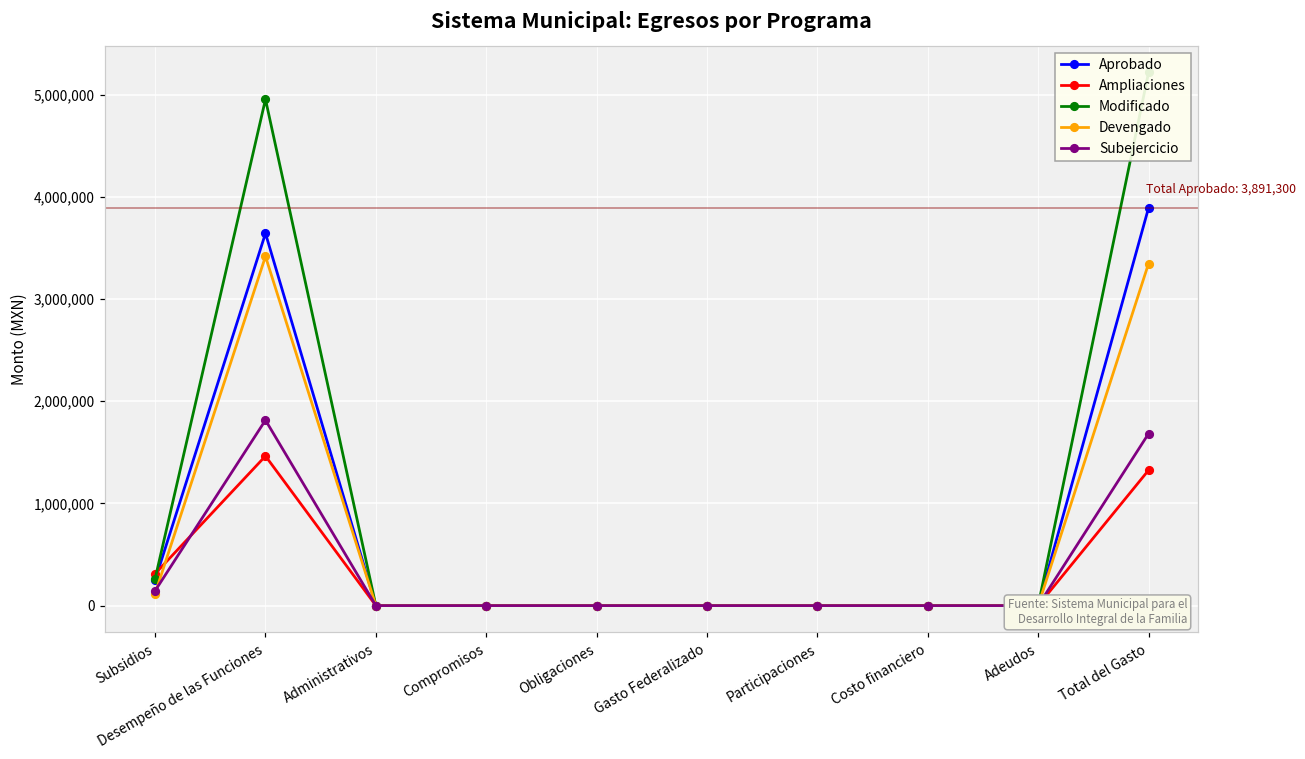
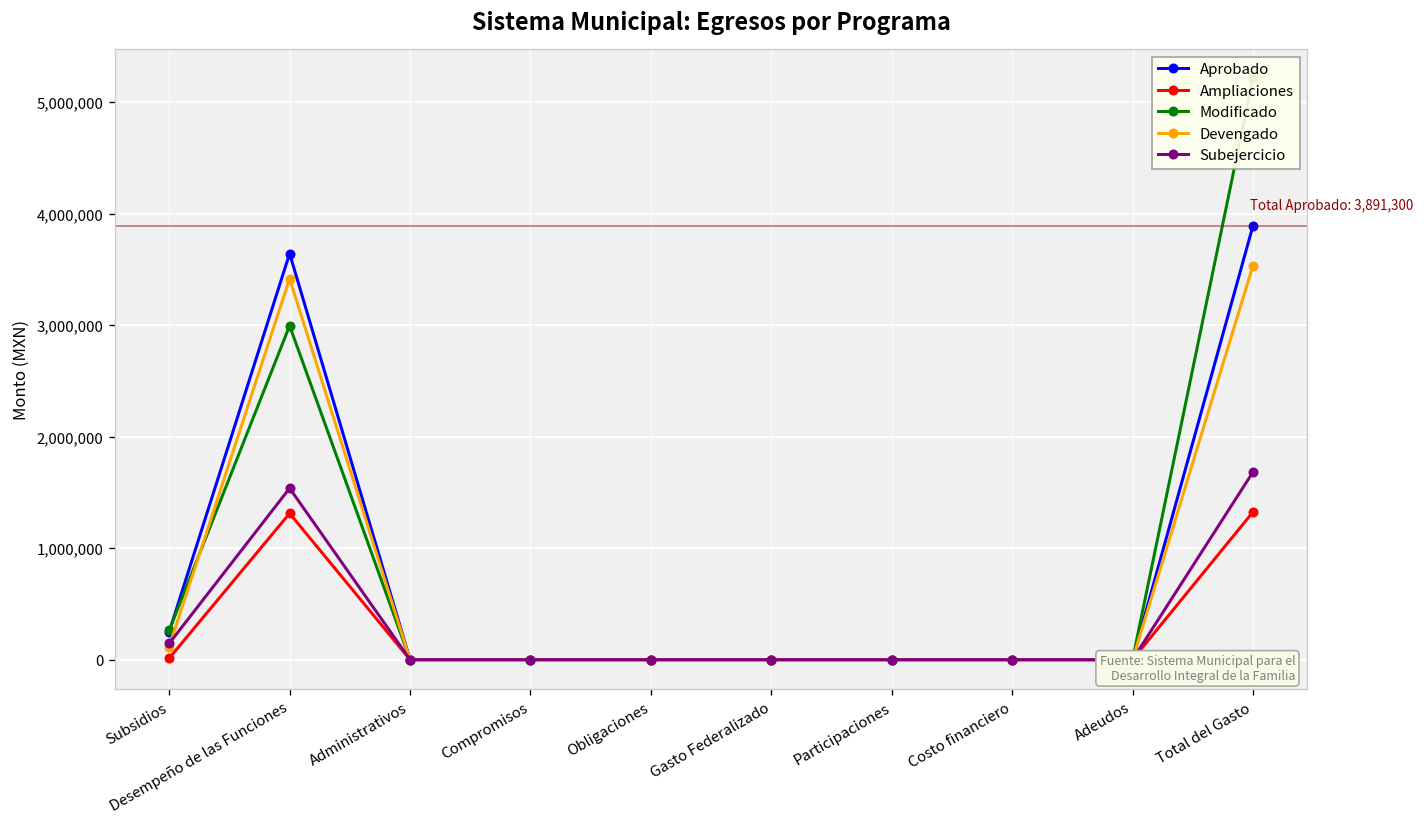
Ampliaciones, Subsidios: 300,000 -> 0
Ampliaciones, Desempeño de las Funciones: 1,500,000 -> 1,300,000
Modificado, Desempeño de las Funciones: 5,000,000 -> 3,000,000
Subejercicio, Desempeño de las Funciones: 1,800,000 -> 1,500,000
Devengado, Total del Gasto: 3,300,000 -> 3,500,000
